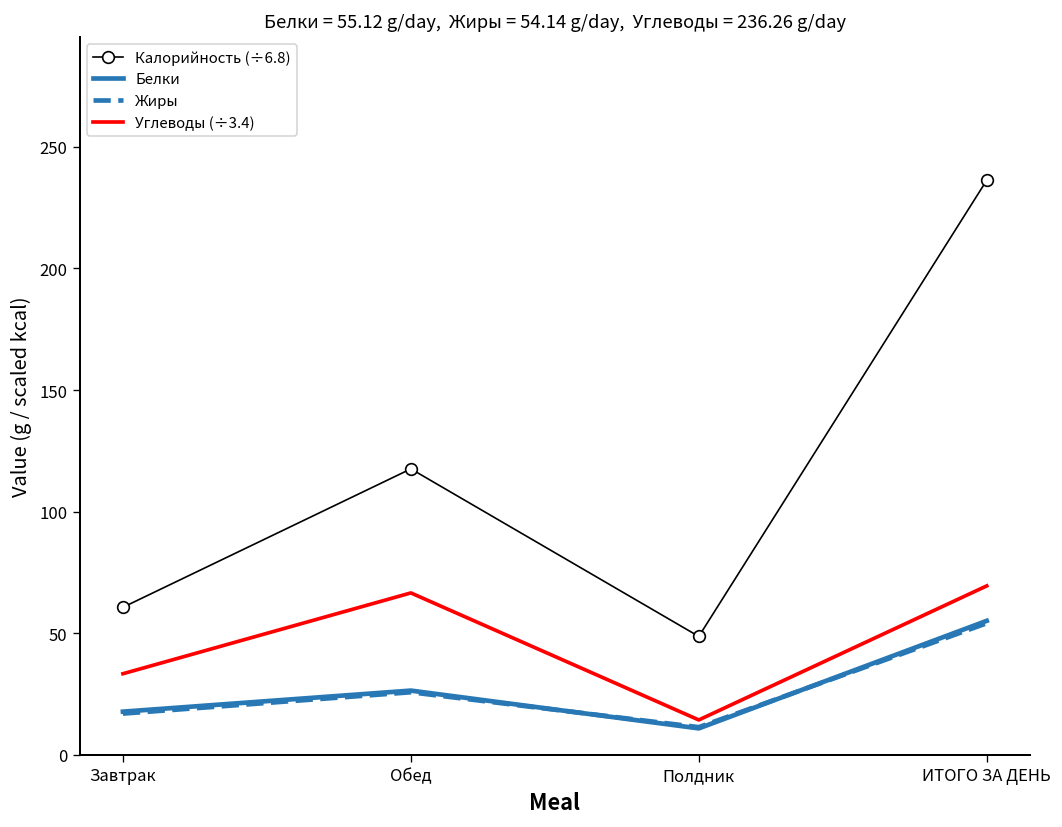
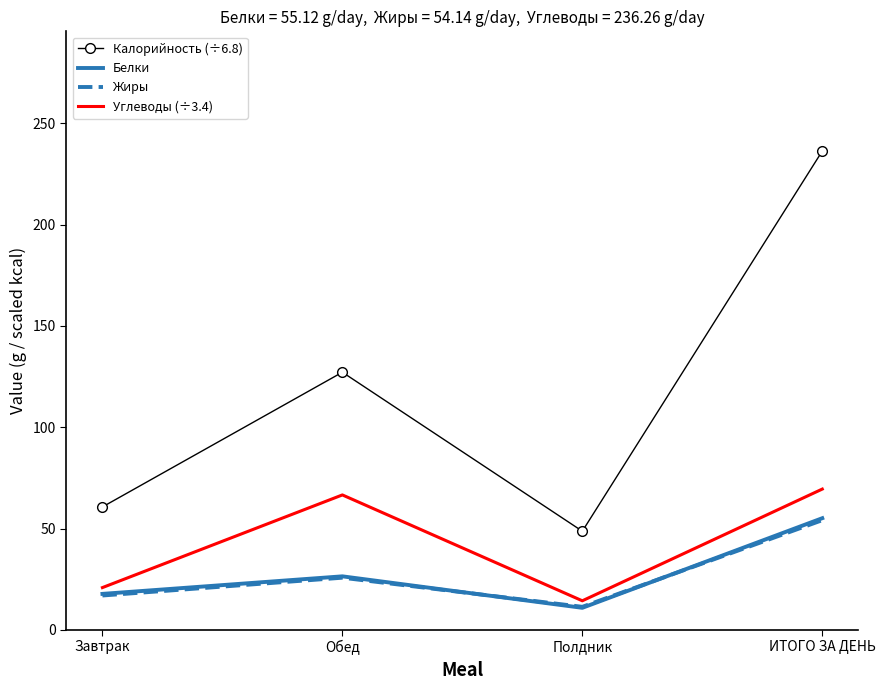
Углеводы (÷3.4), Завтрак: 33 -> 21
Калорийность (÷6.8), Обед: 118 -> 127
